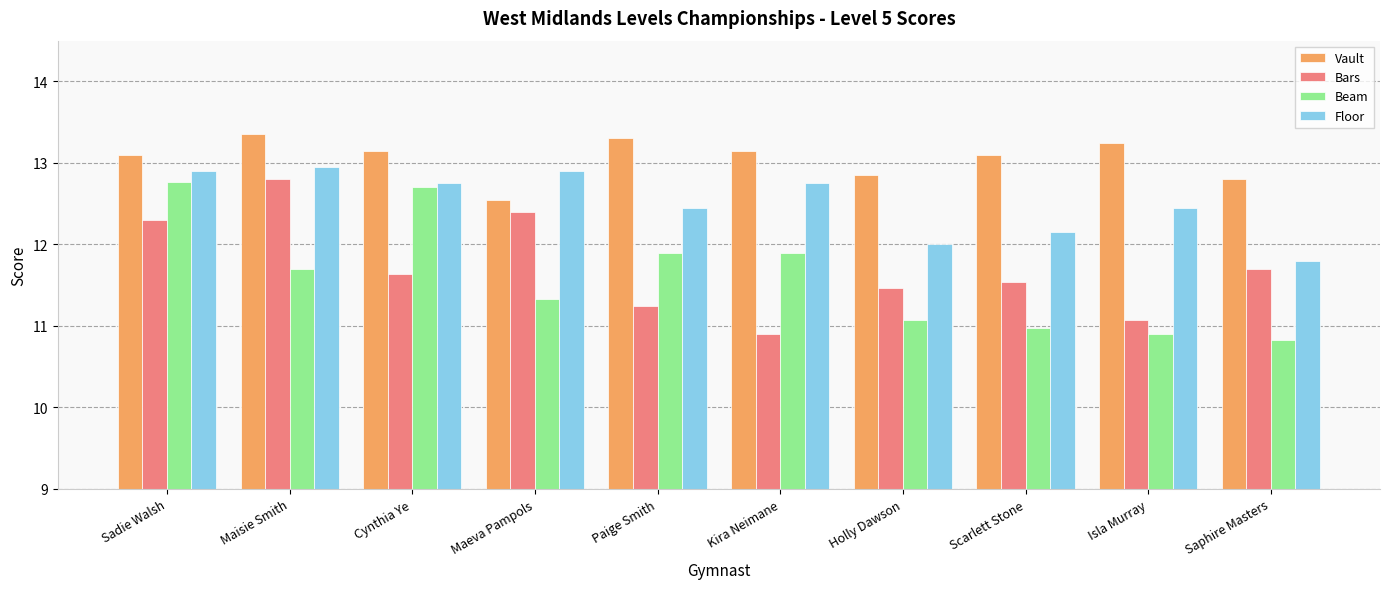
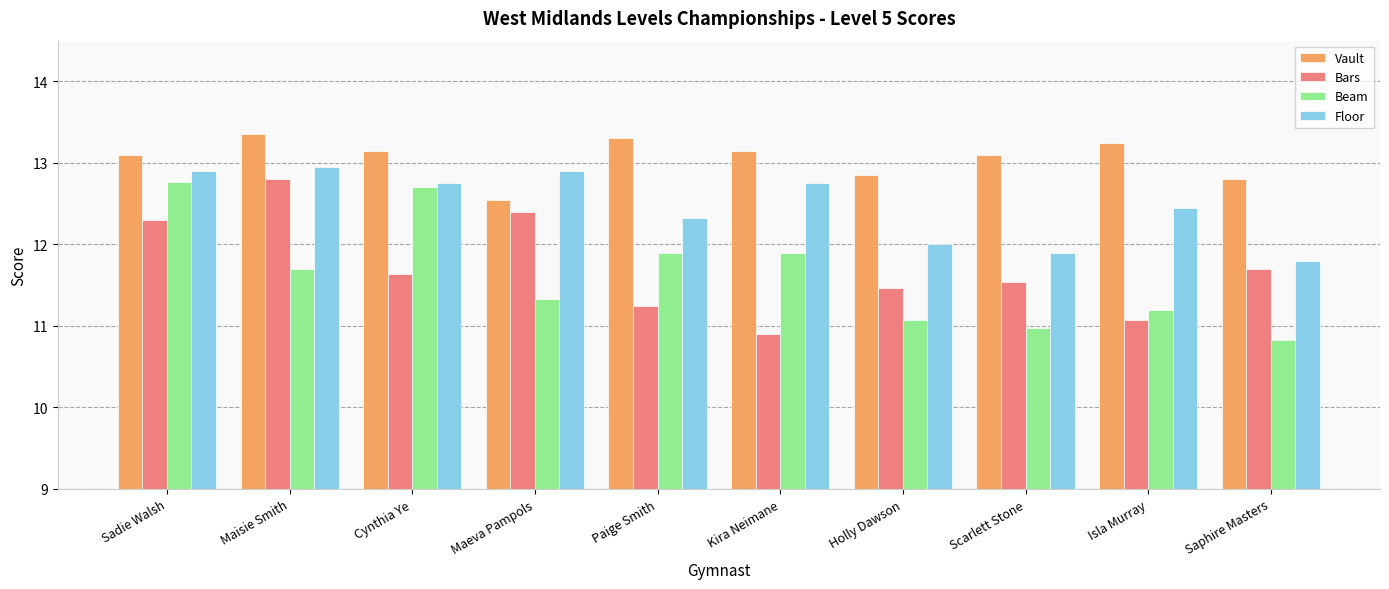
Floor, Paige Smith: 12.5 -> 12.3
Floor, Scarlett Stone: 12.2 -> 11.9
Beam, Isla Murray: 10.9 -> 11.2
